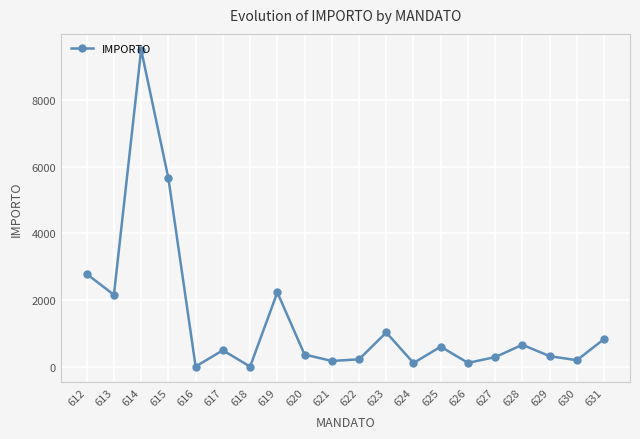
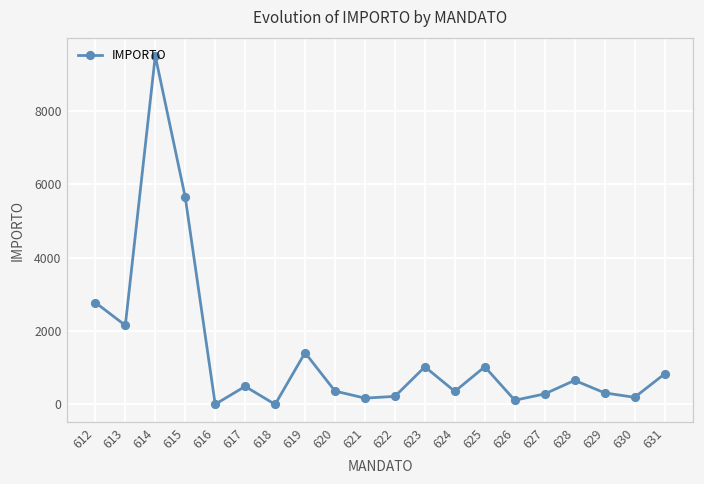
619: 2200 -> 1400
624: 100 -> 400
625: 600 -> 1000
